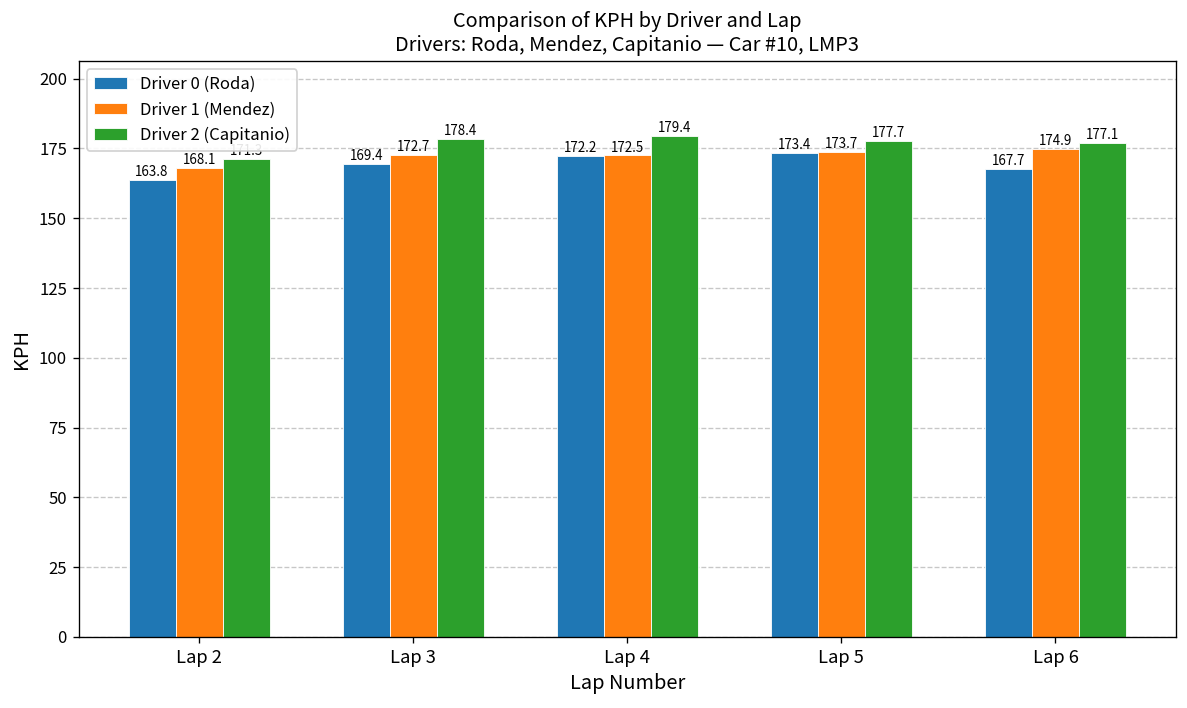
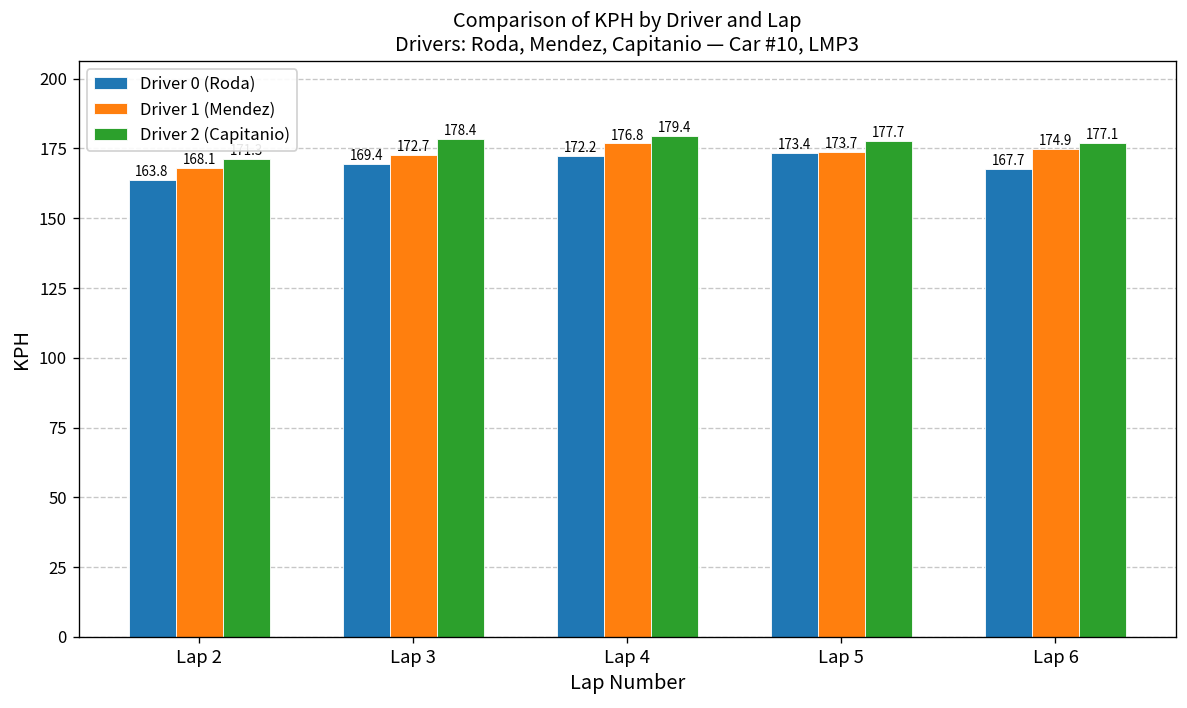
Driver 1 (Mendez), Lap 4: 172.5 -> 176.8
